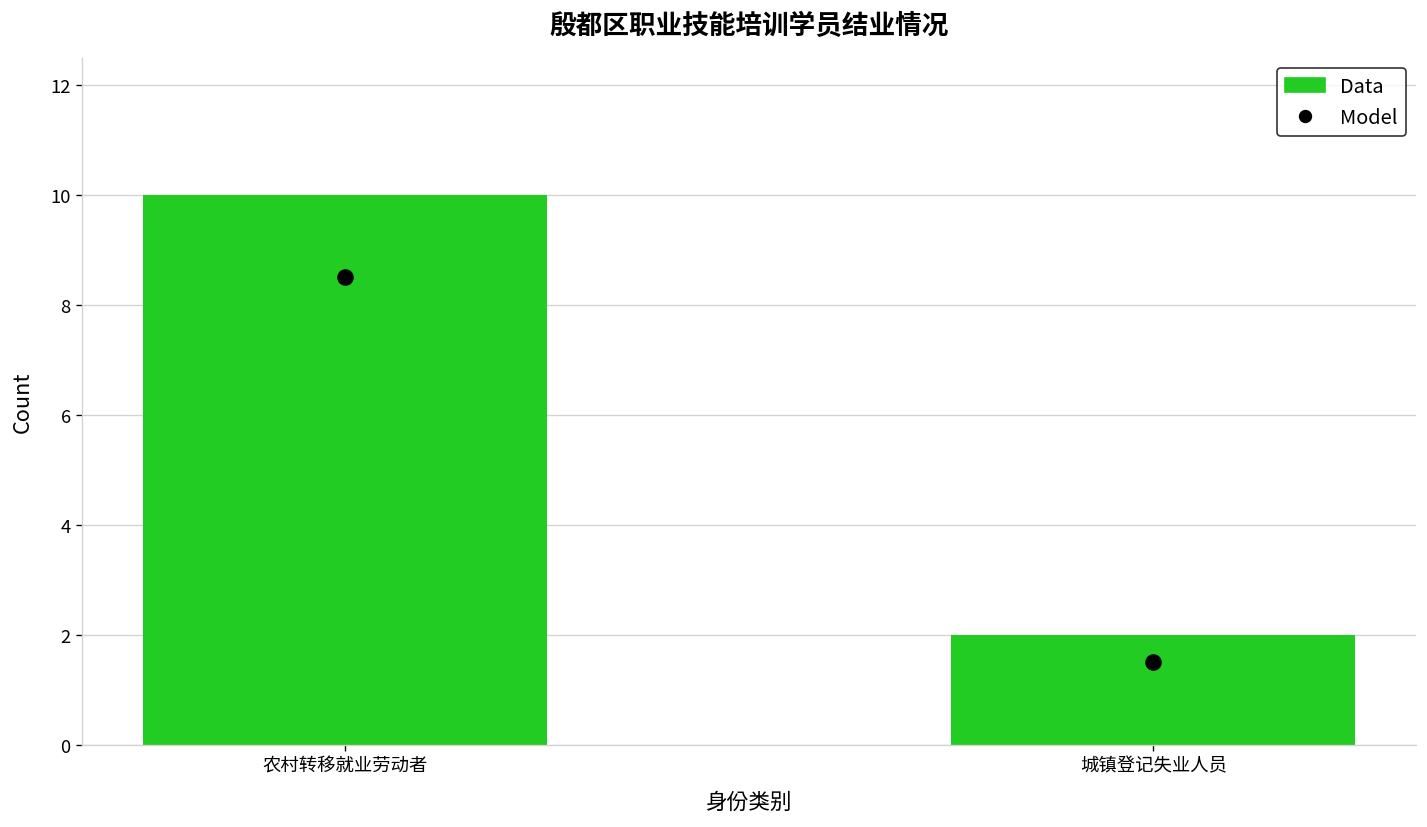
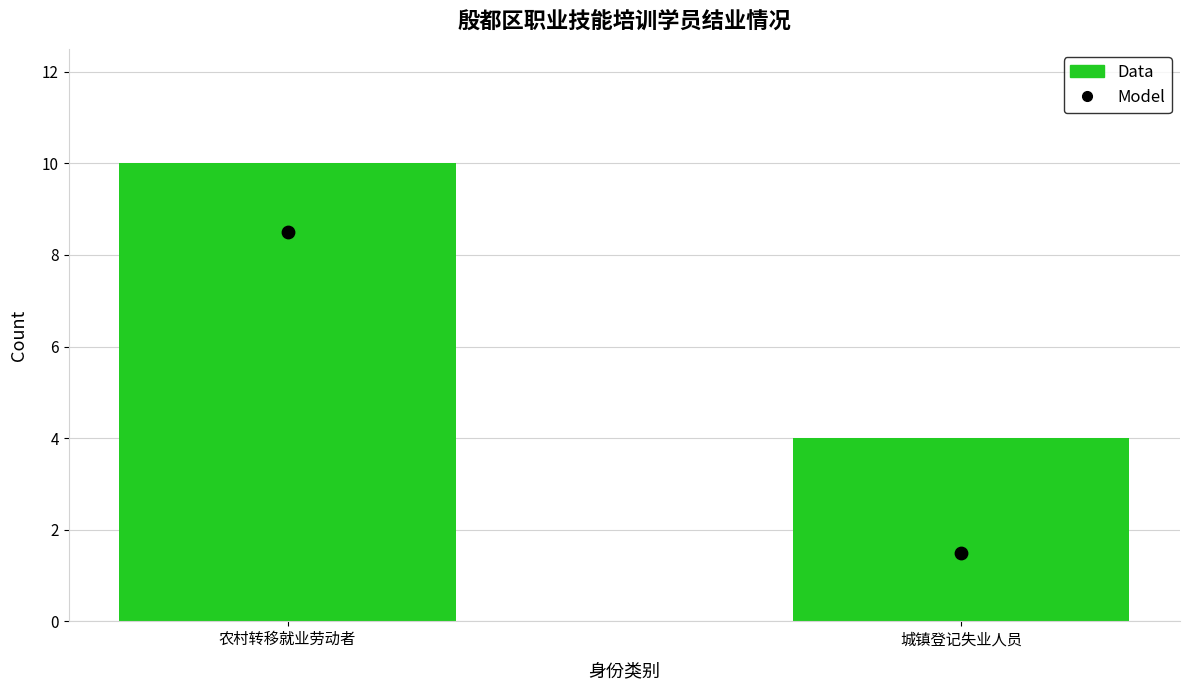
Data, 城镇登记失业人员: 2 -> 4
